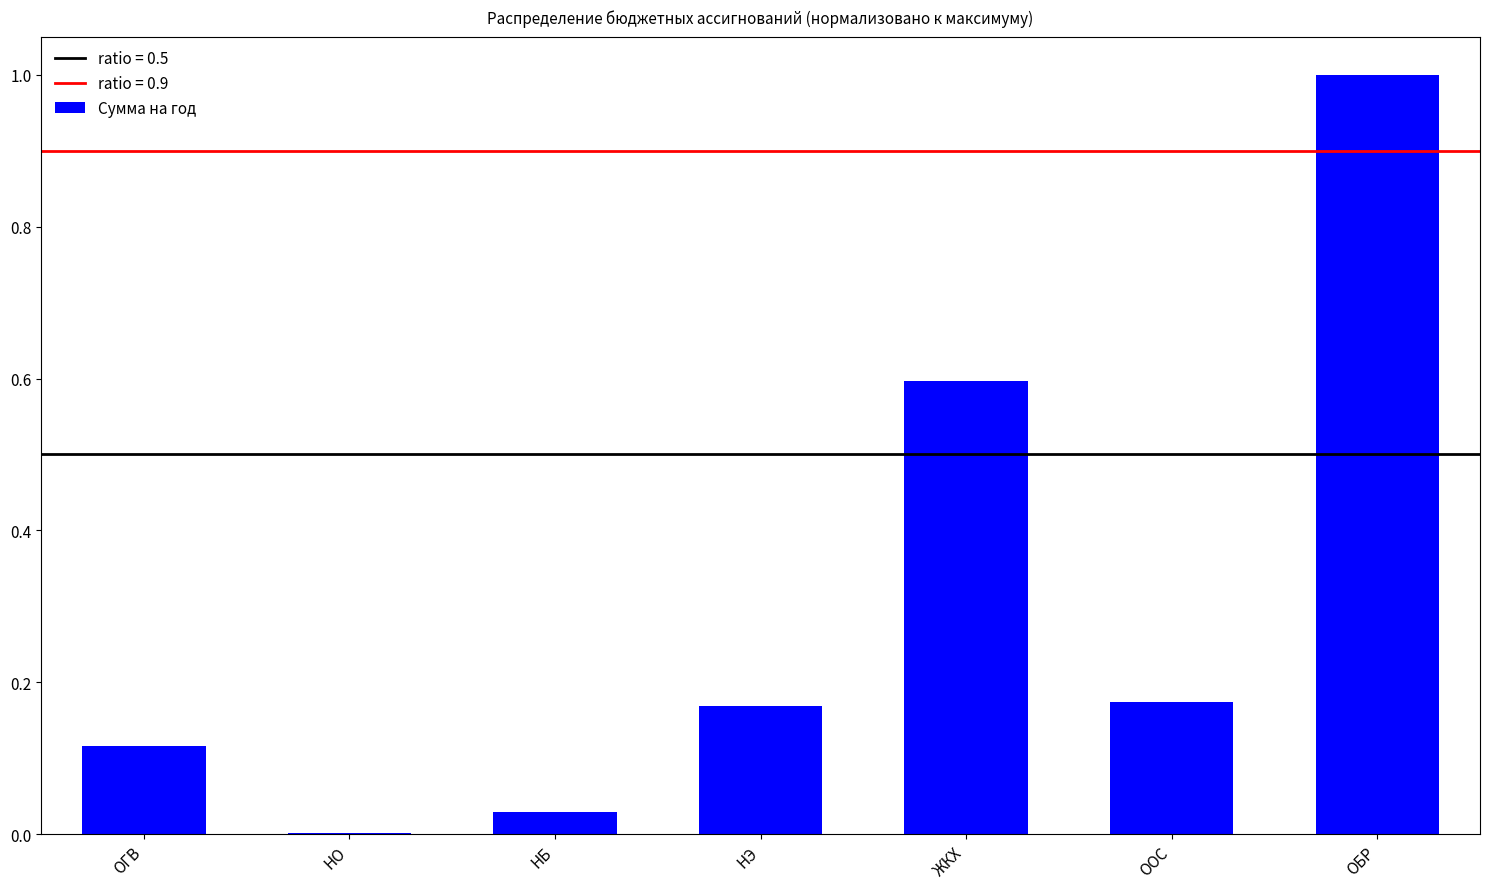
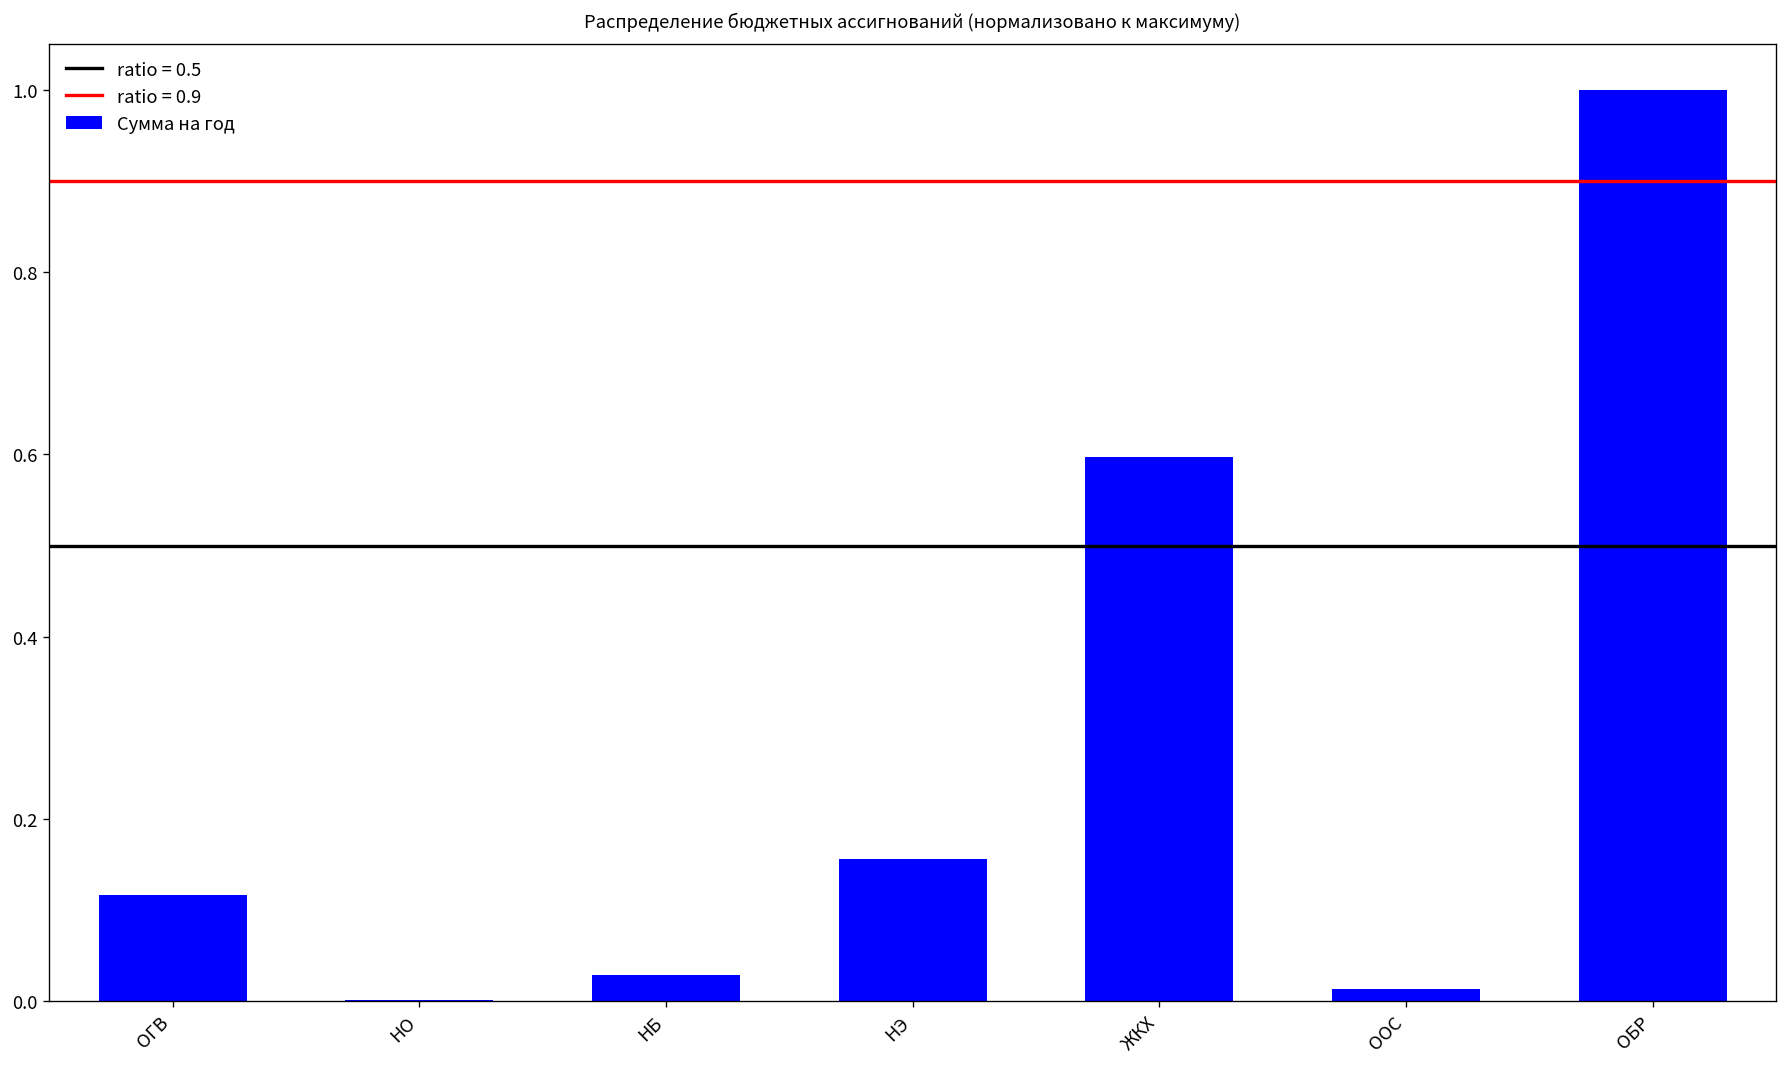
НЭ: 0.17 -> 0.16
ООС: 0.17 -> 0.01
